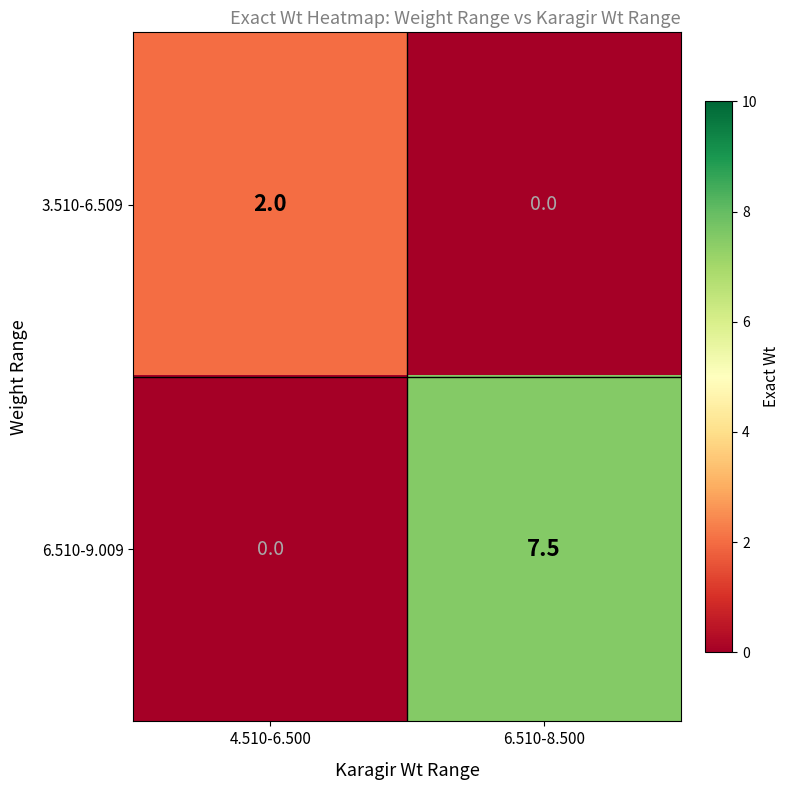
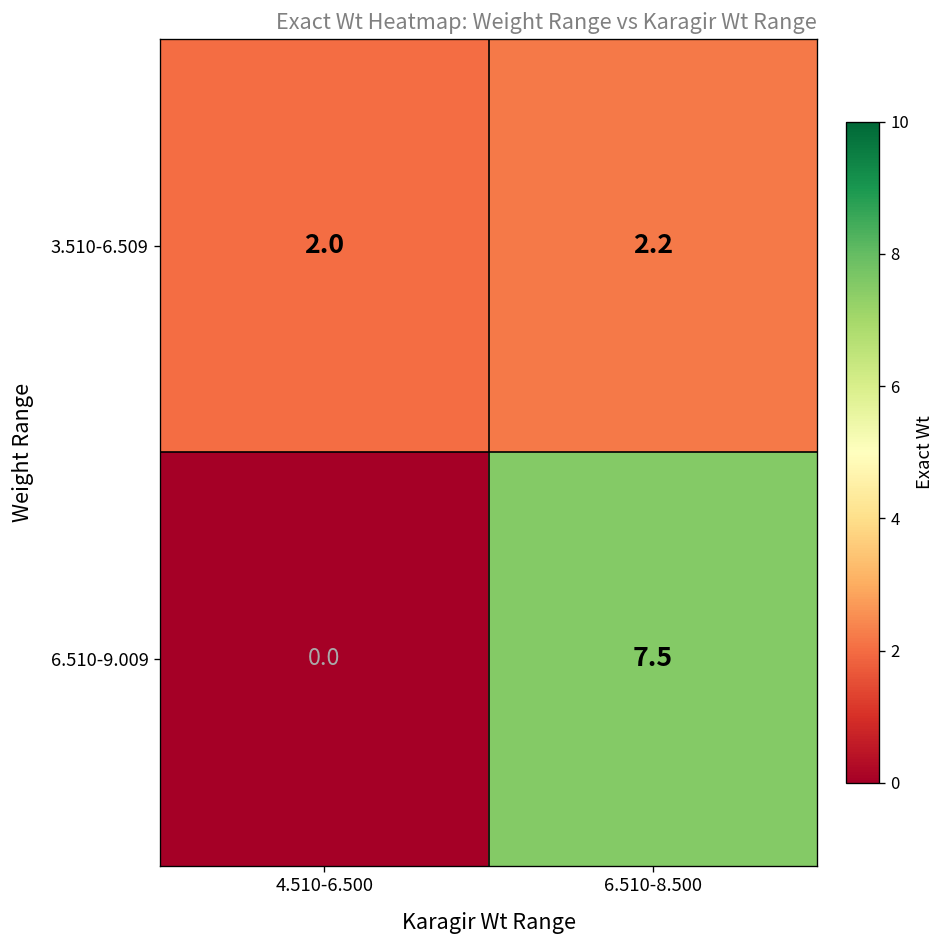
3.510-6.509, 6.510-8.500: 0.0 -> 2.2
